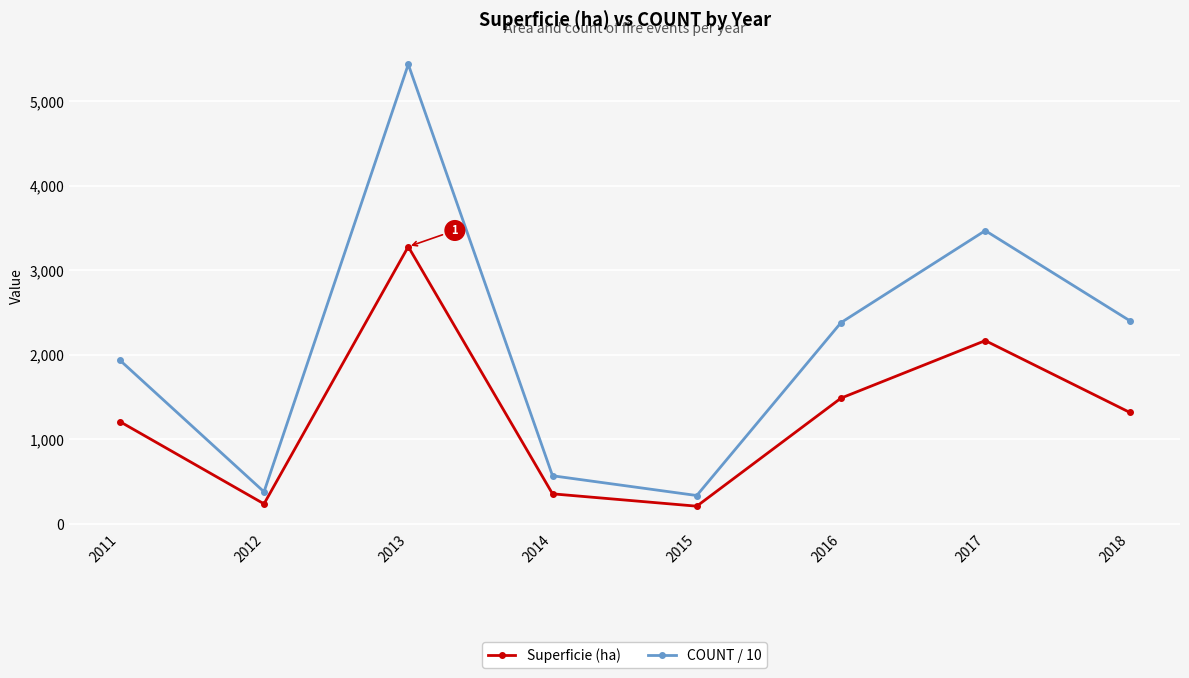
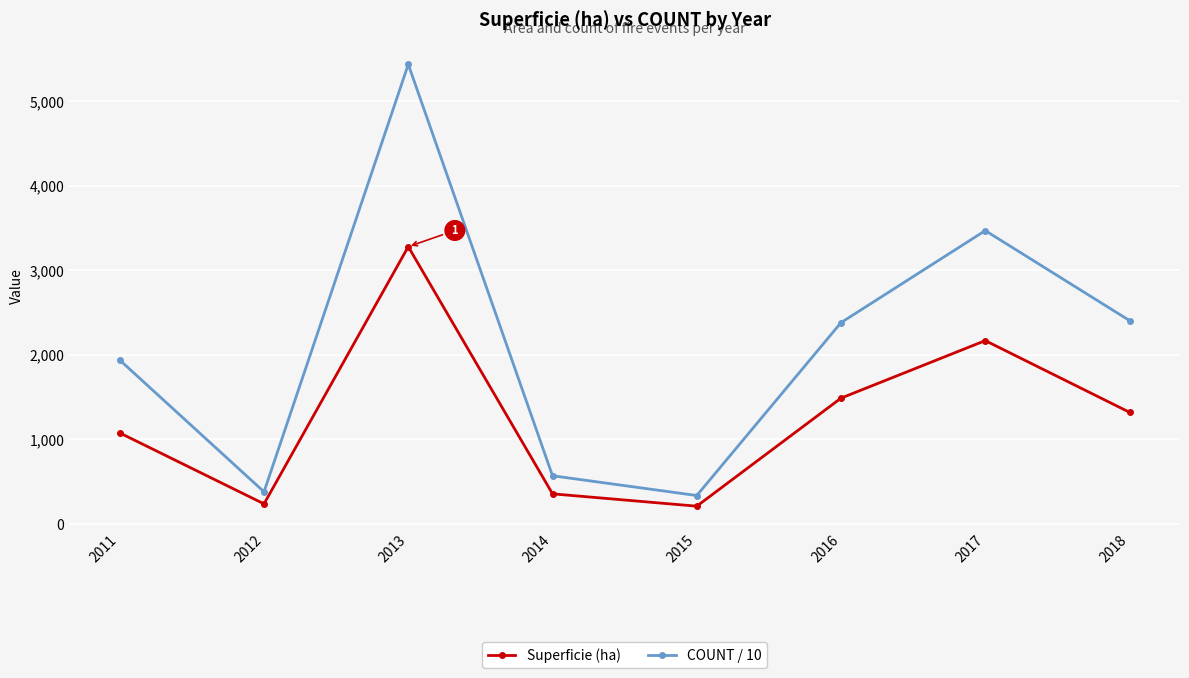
Superficie (ha), 2011: 1,200 -> 1,100
